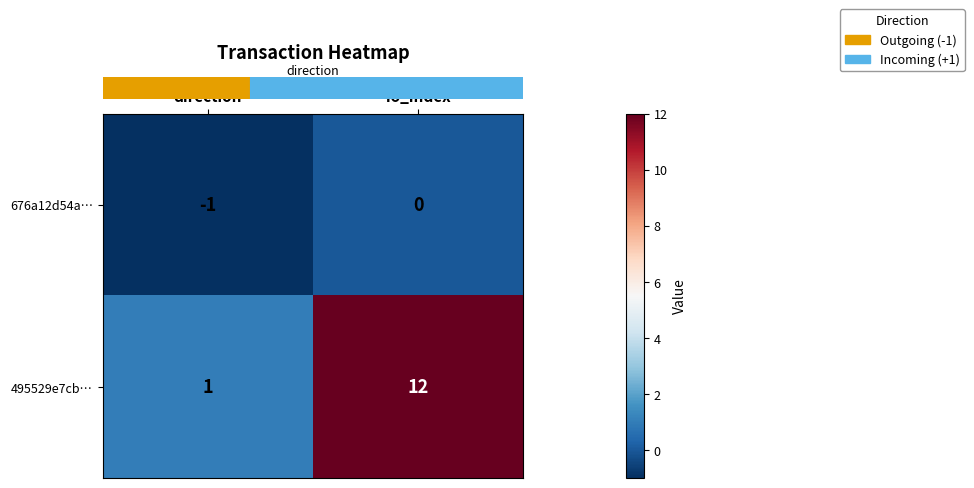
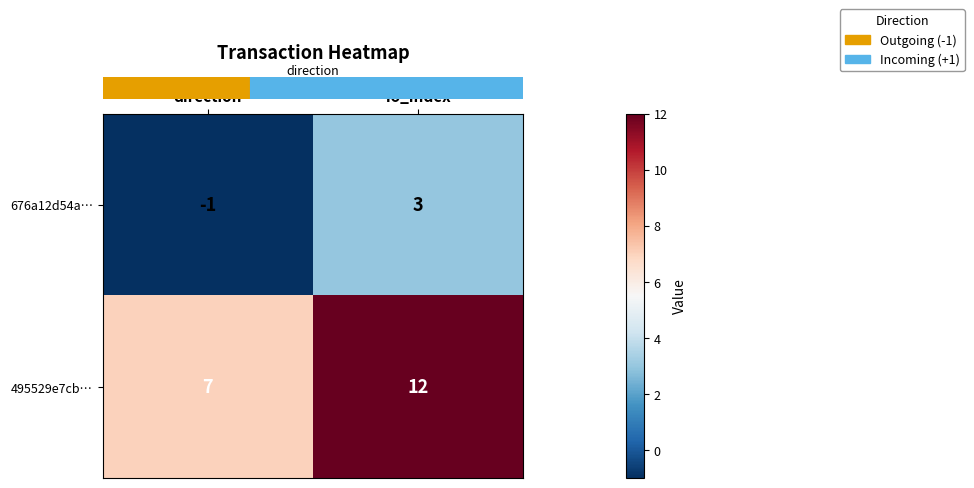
676a12d54a…, io_index: 0 -> 3
495529e7cb…, direction: 1 -> 7
